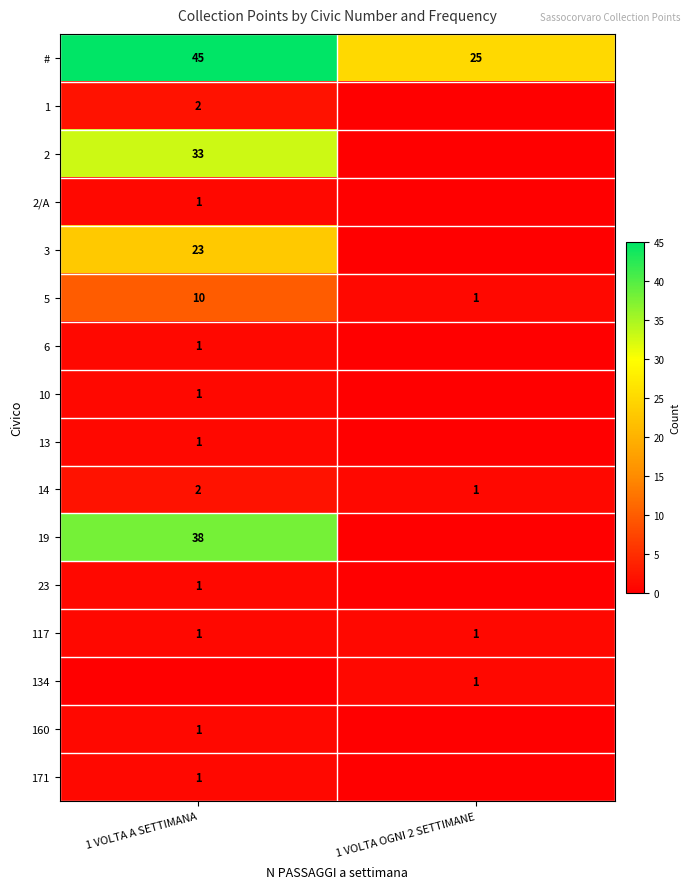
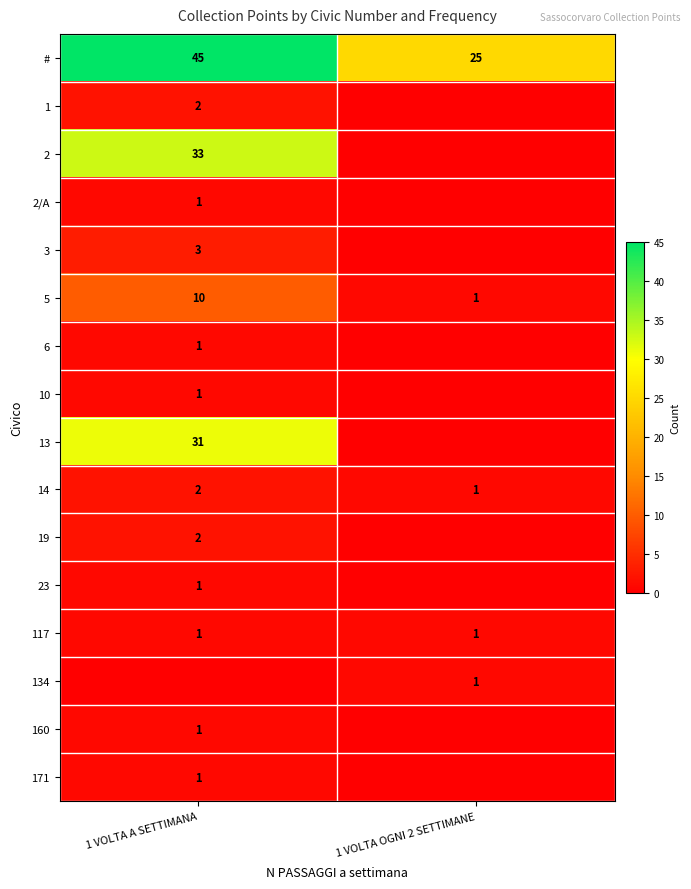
3, 1 VOLTA A SETTIMANA: 23 -> 3
13, 1 VOLTA A SETTIMANA: 1 -> 31
19, 1 VOLTA A SETTIMANA: 38 -> 2
